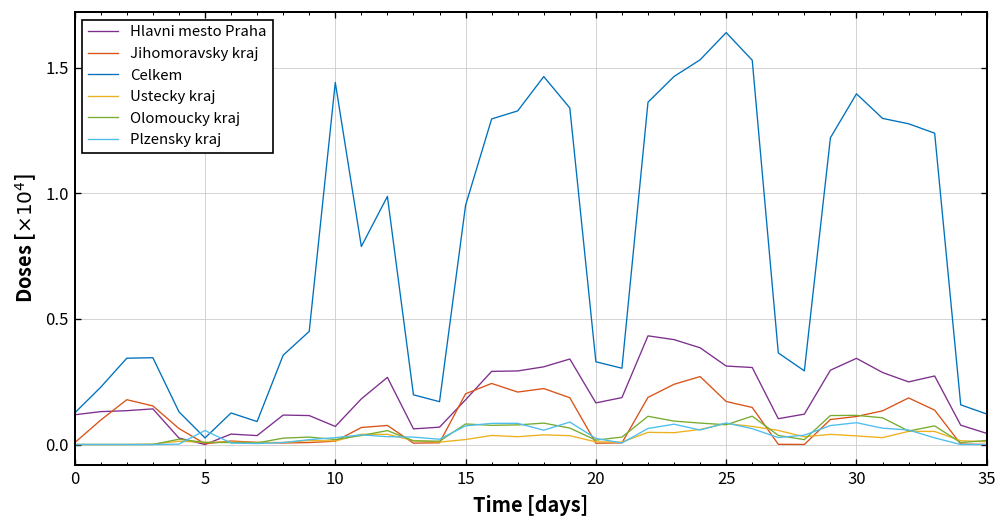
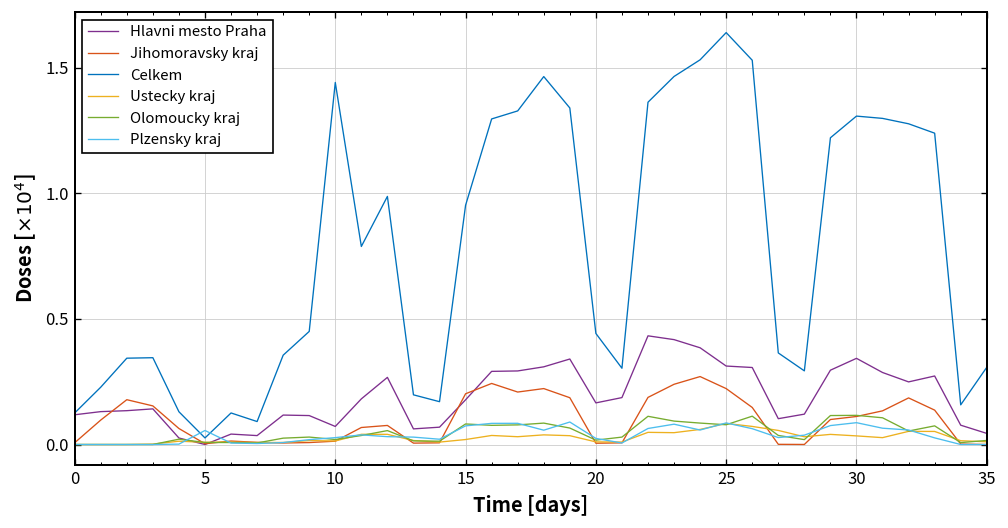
Celkem, 20: 0.33 -> 0.44
Jihomoravsky kraj, 25: 0.17 -> 0.22
Celkem, 30: 1.40 -> 1.31
Celkem, 35: 0.12 -> 0.31
